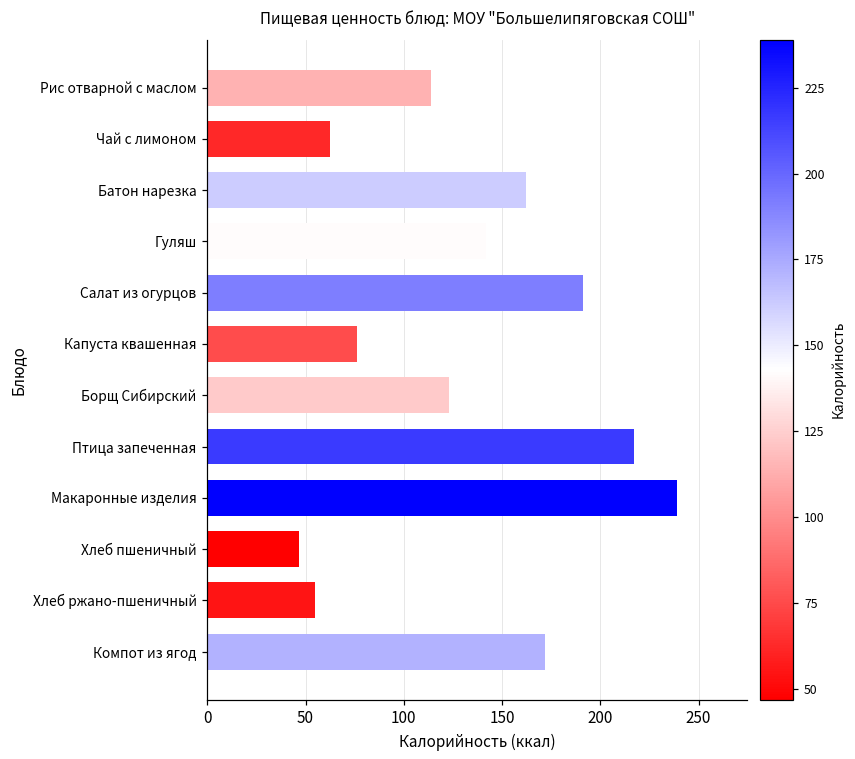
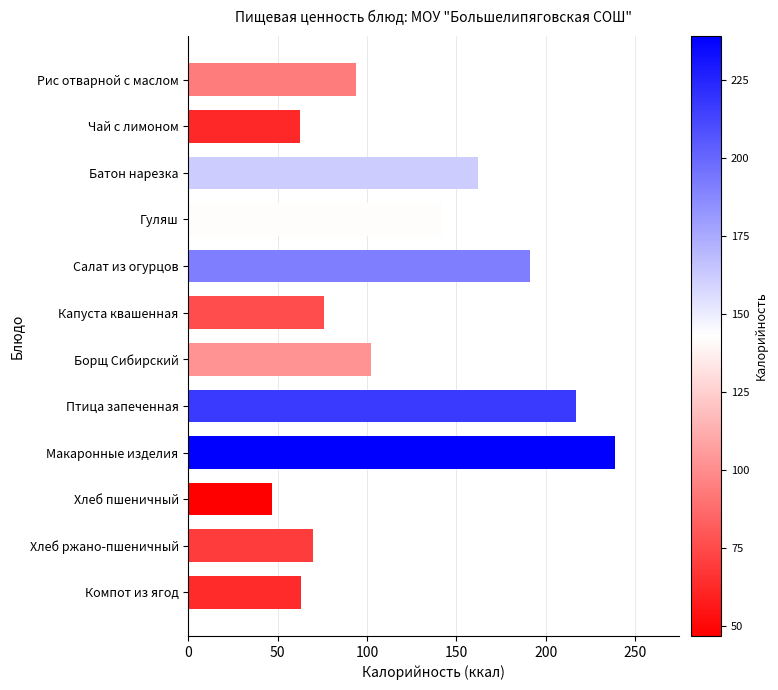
Рис отварной с маслом: 114 -> 94
Борщ Сибирский: 123 -> 102
Хлеб ржано-пшеничный: 55 -> 70
Компот из ягод: 172 -> 63
